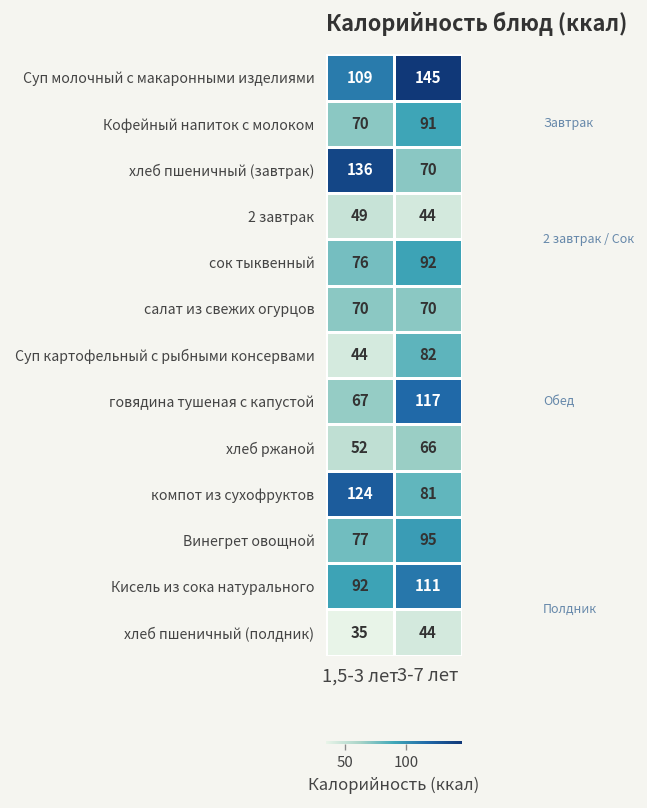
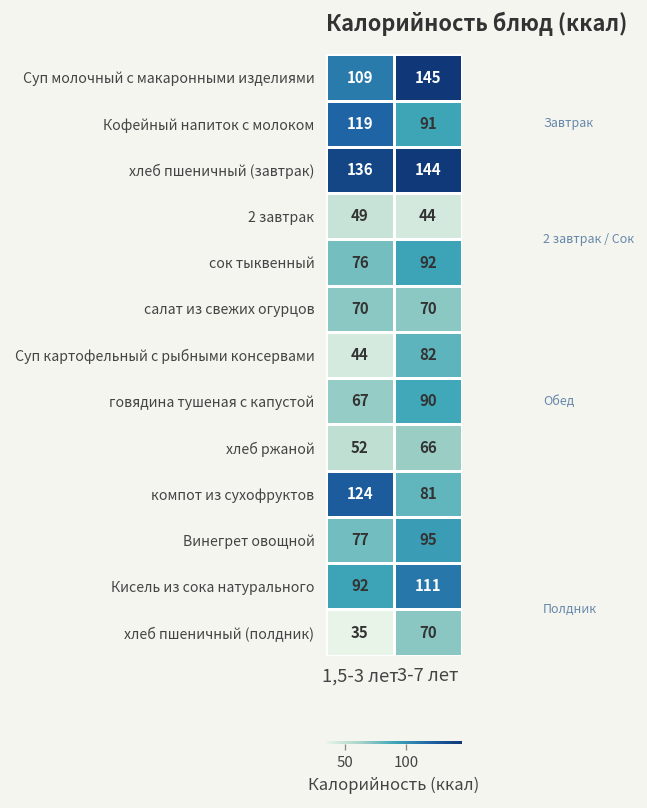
Кофейный напиток с молоком, 1,5-3 лет: 70 -> 119
хлеб пшеничный (завтрак), 3-7 лет: 70 -> 144
говядина тушеная с капустой, 3-7 лет: 117 -> 90
хлеб пшеничный (полдник), 3-7 лет: 44 -> 70
